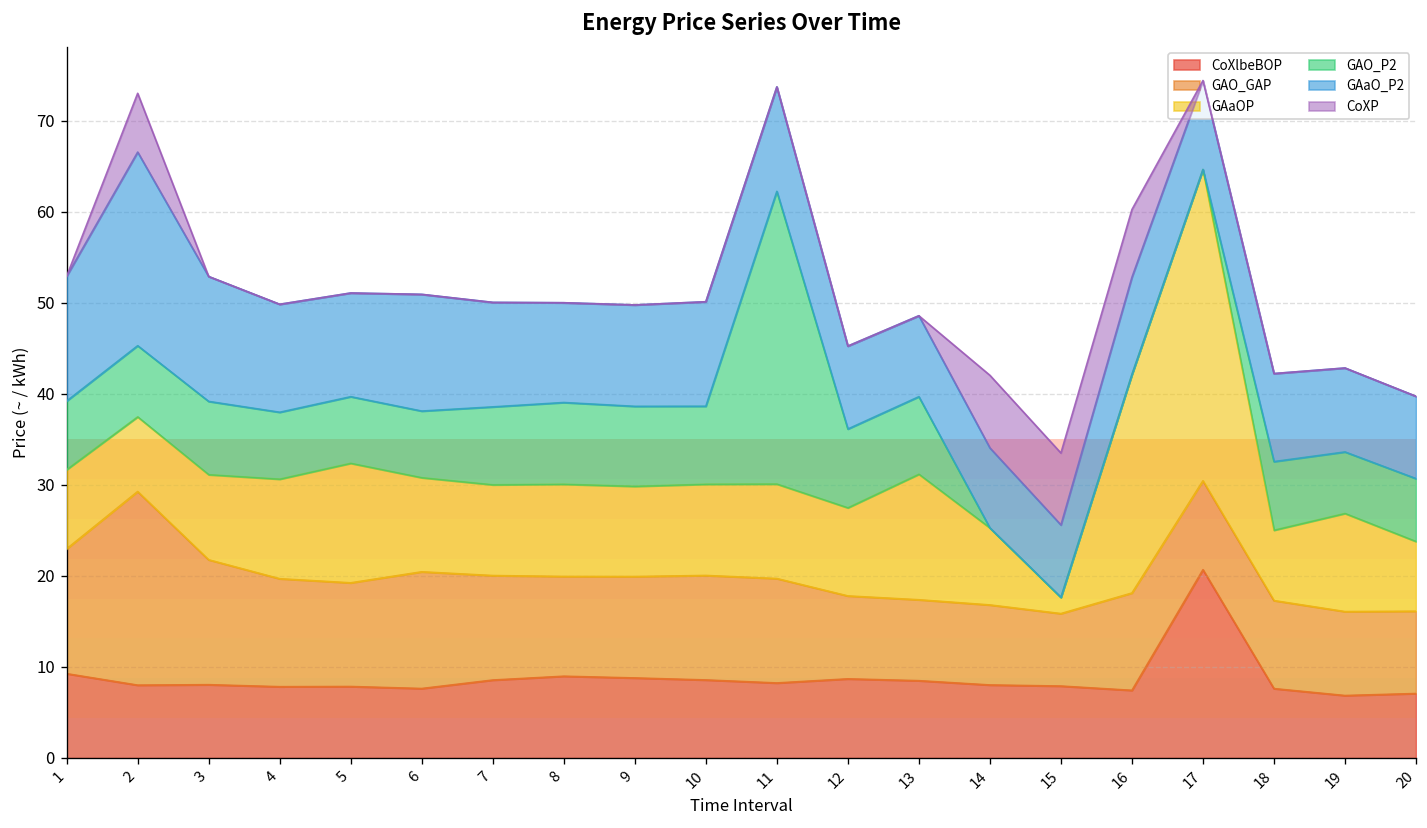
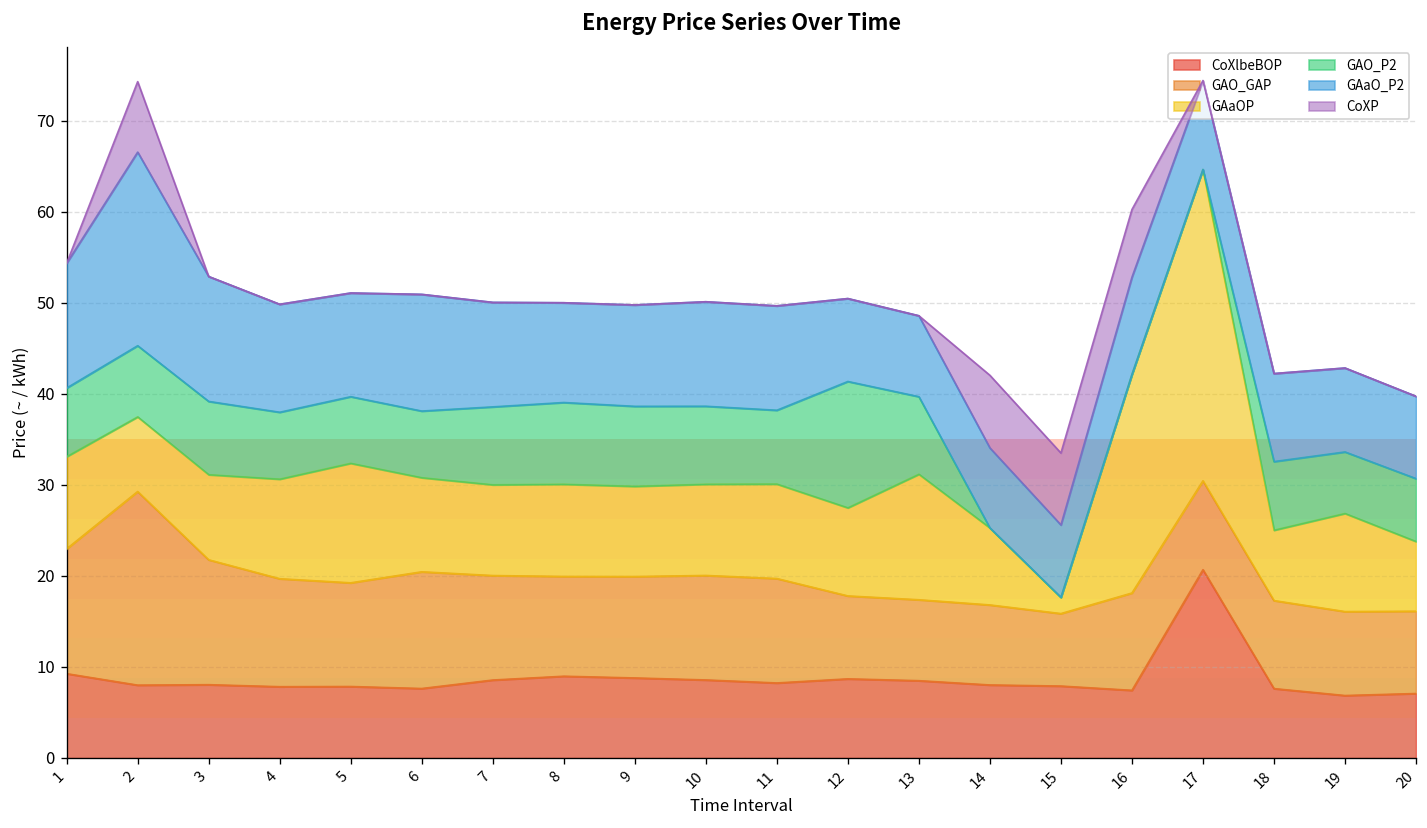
GAaOP, 1: 9 -> 10
CoXP, 2: 6 -> 8
GAO_P2, 11: 32 -> 8
GAO_P2, 12: 9 -> 14
